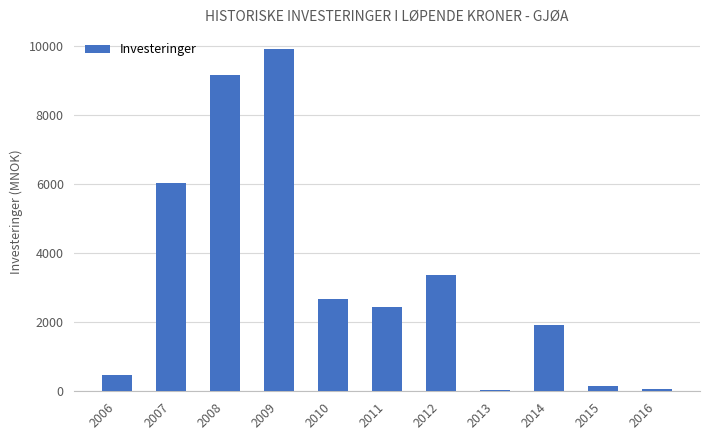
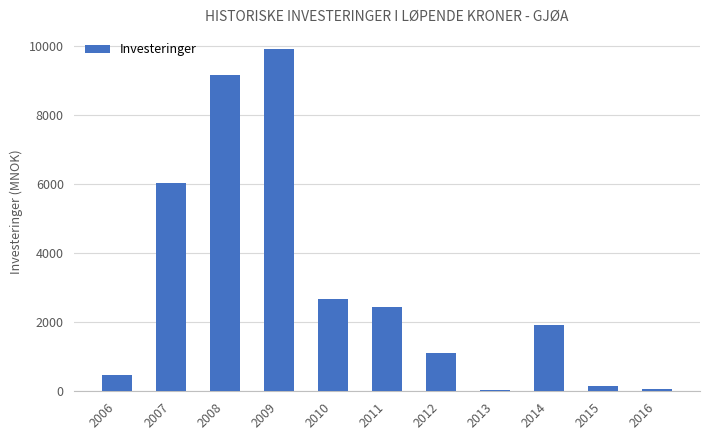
2012: 3400 -> 1100
